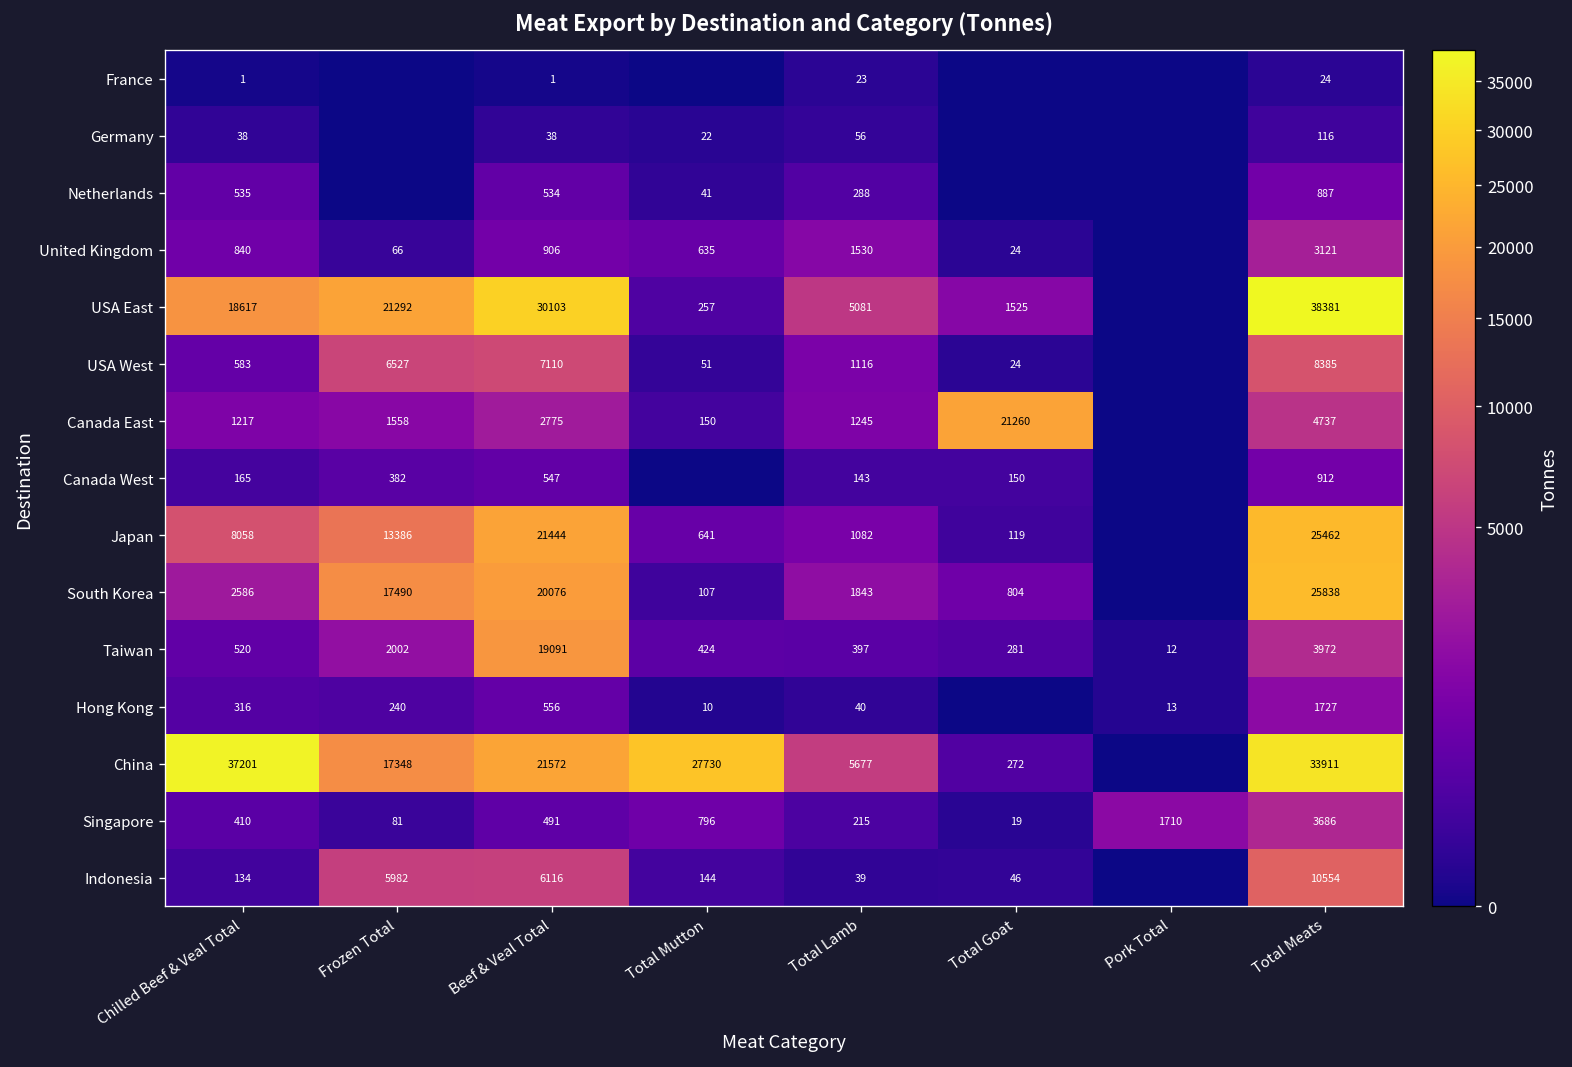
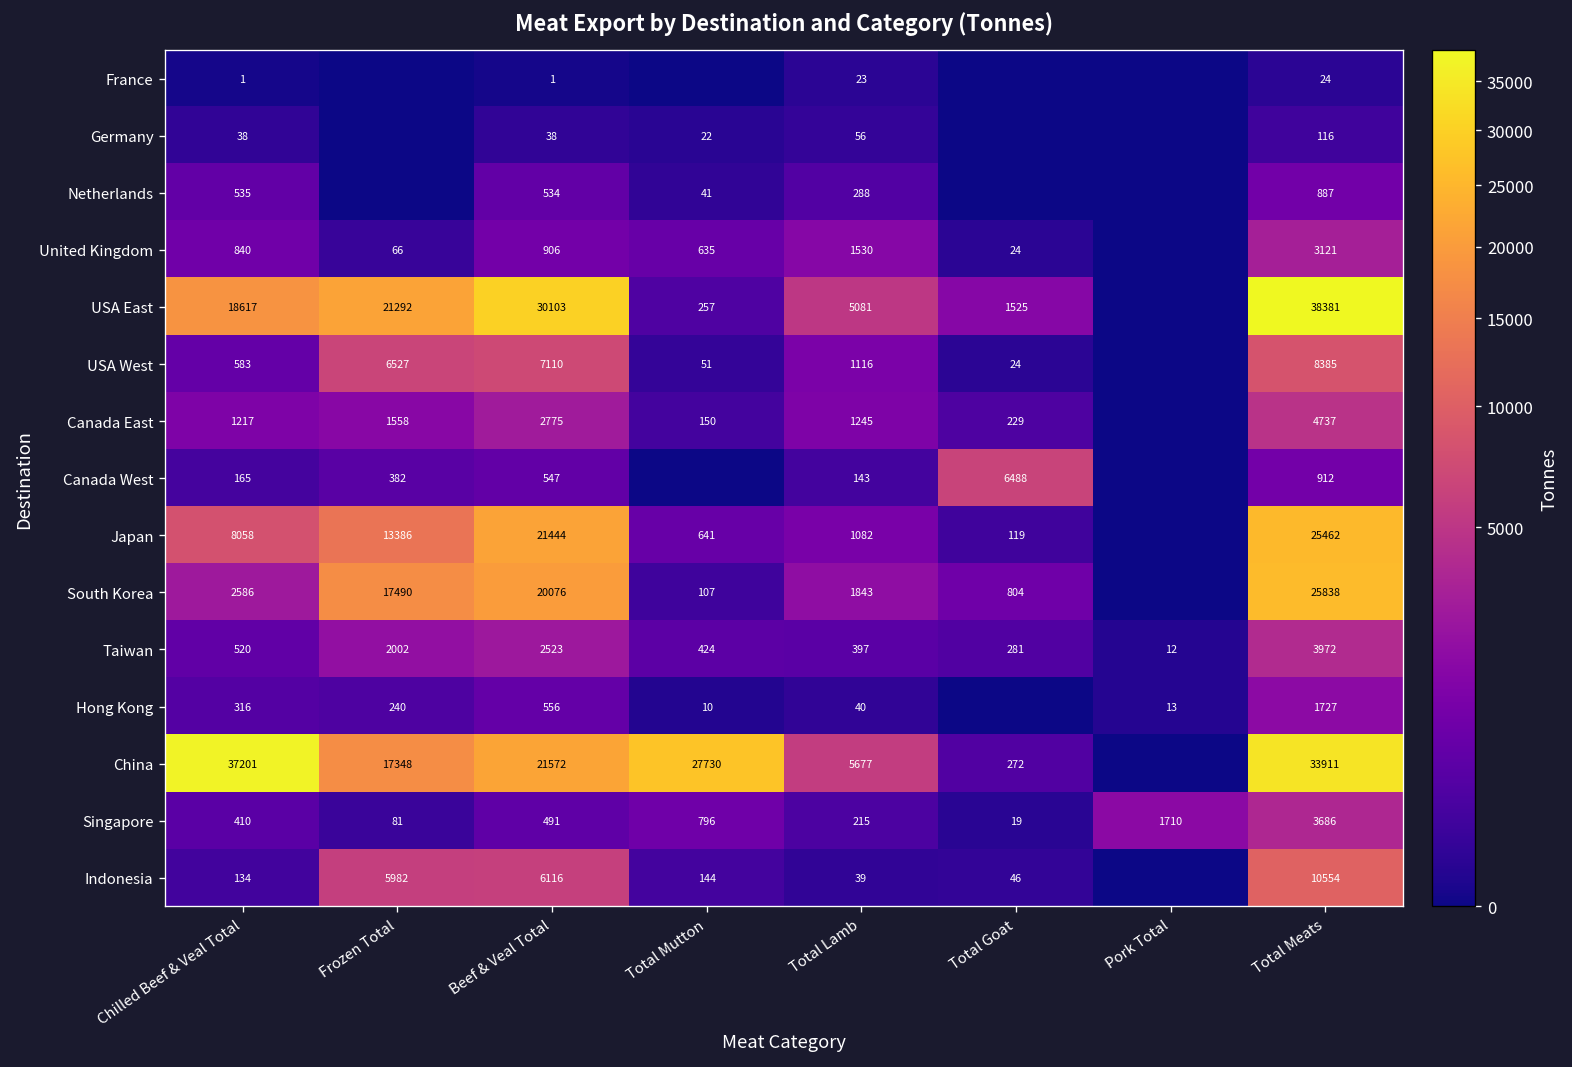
Canada East, Total Goat: 21260 -> 229
Canada West, Total Goat: 150 -> 6488
Taiwan, Beef & Veal Total: 19091 -> 2523
